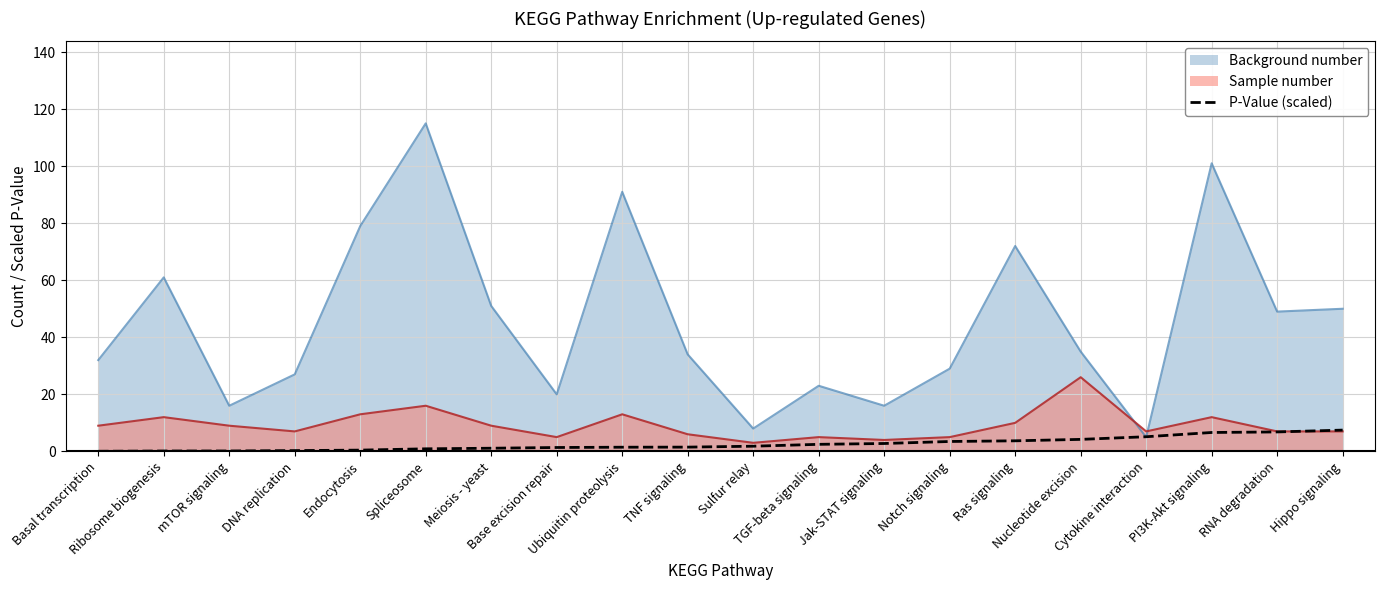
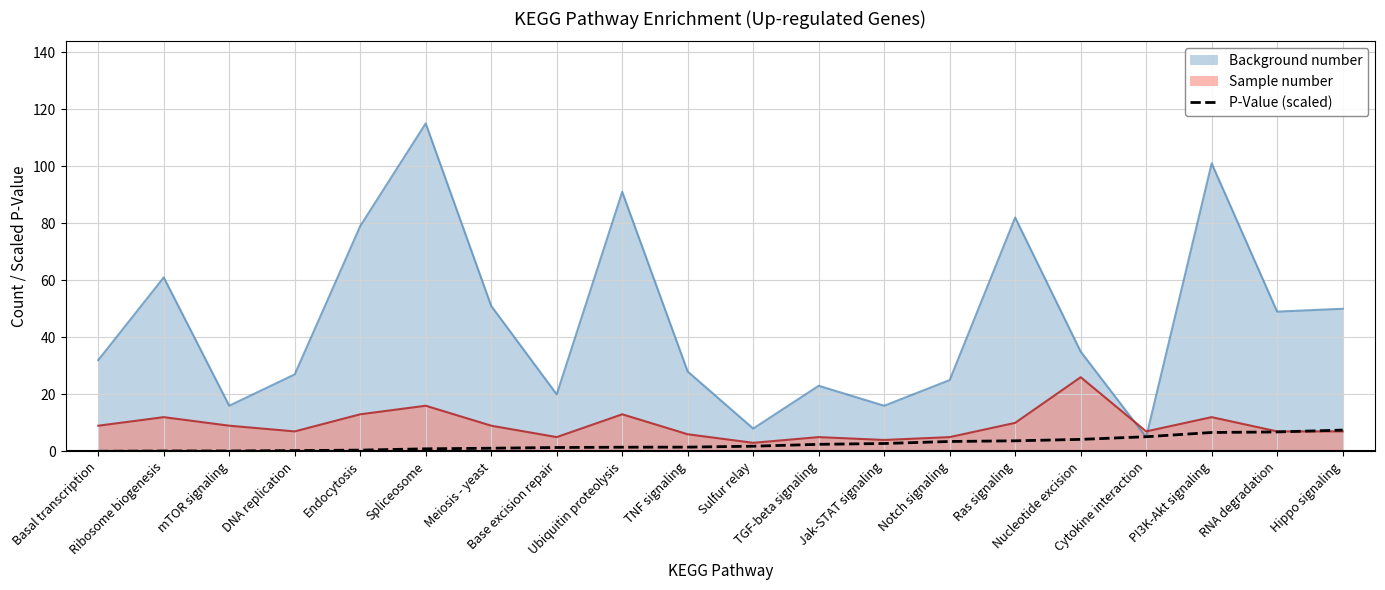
Background number, TNF signaling: 34 -> 28
Background number, Notch signaling: 29 -> 25
Background number, Ras signaling: 72 -> 82
